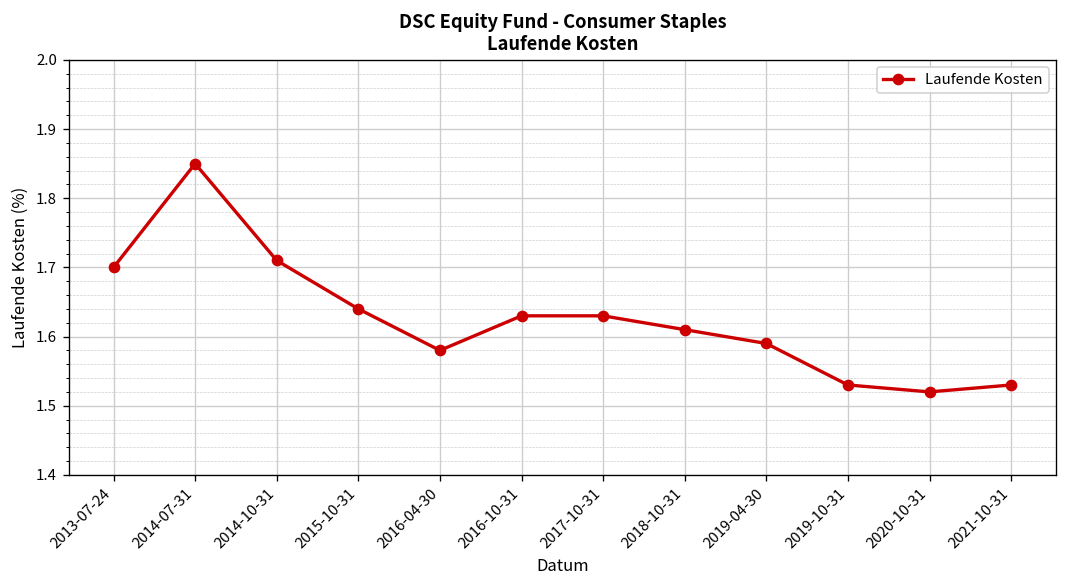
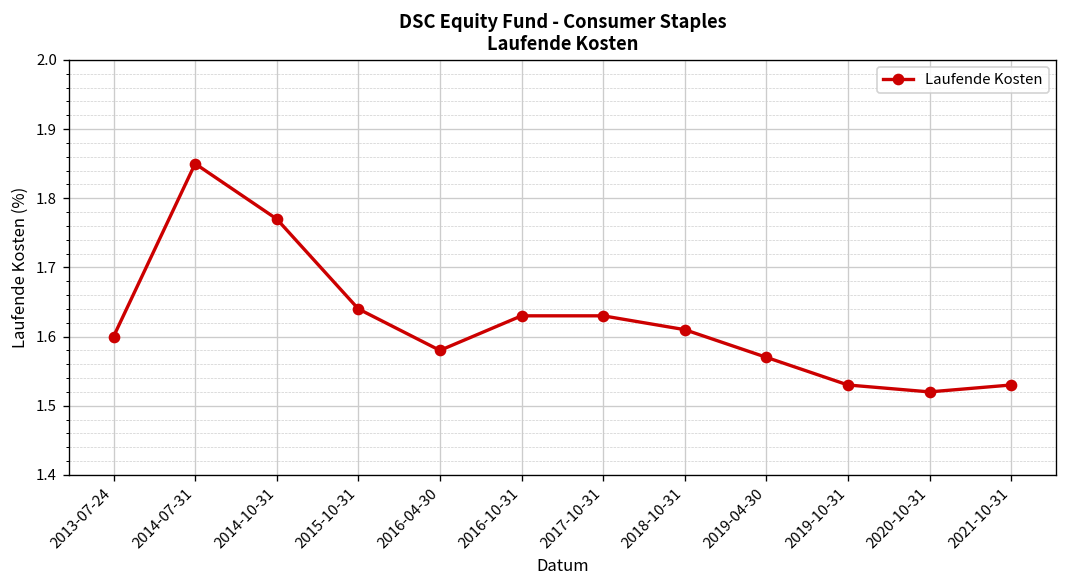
2013-07-24: 1.7 -> 1.6
2014-10-31: 1.71 -> 1.77
2019-04-30: 1.59 -> 1.57
